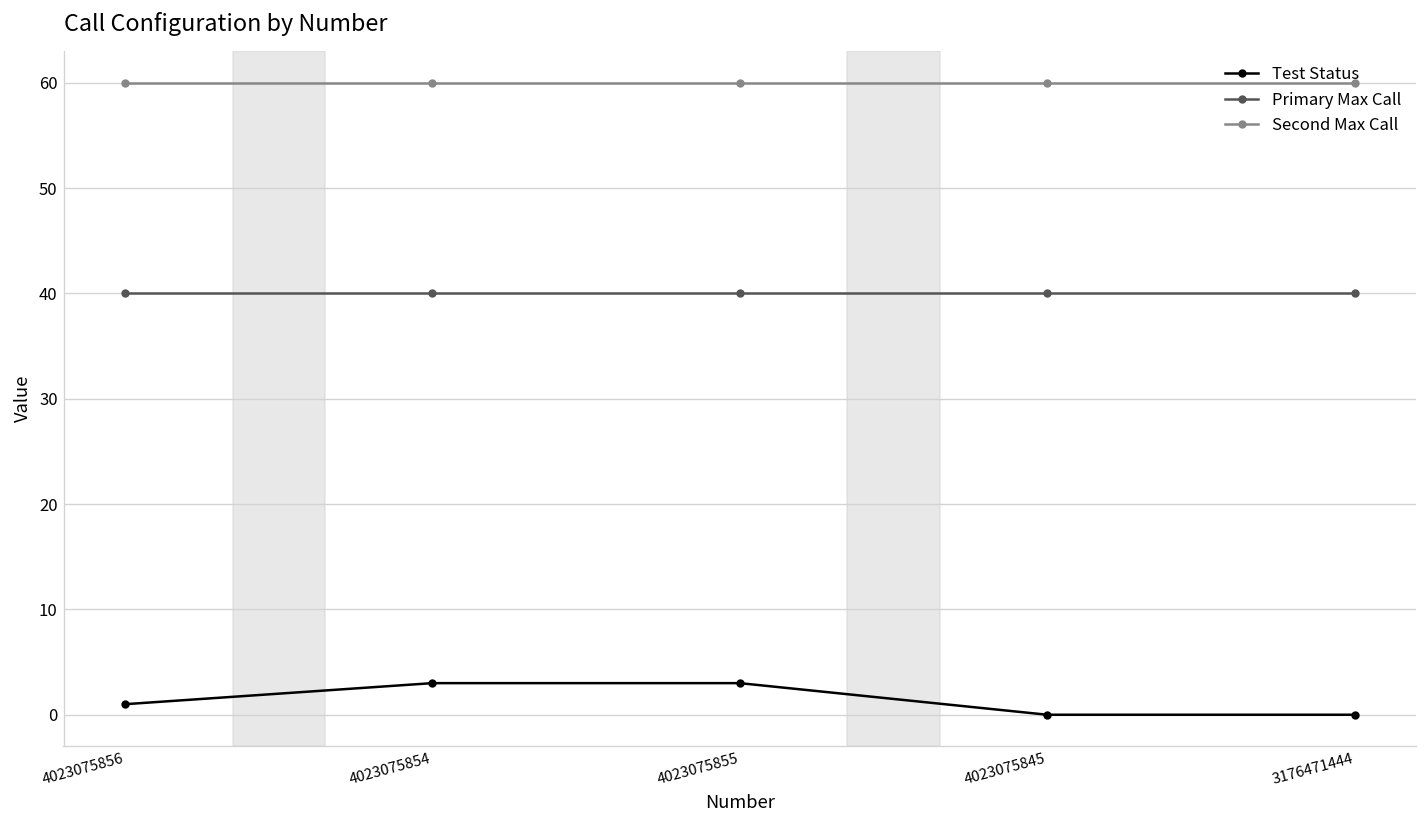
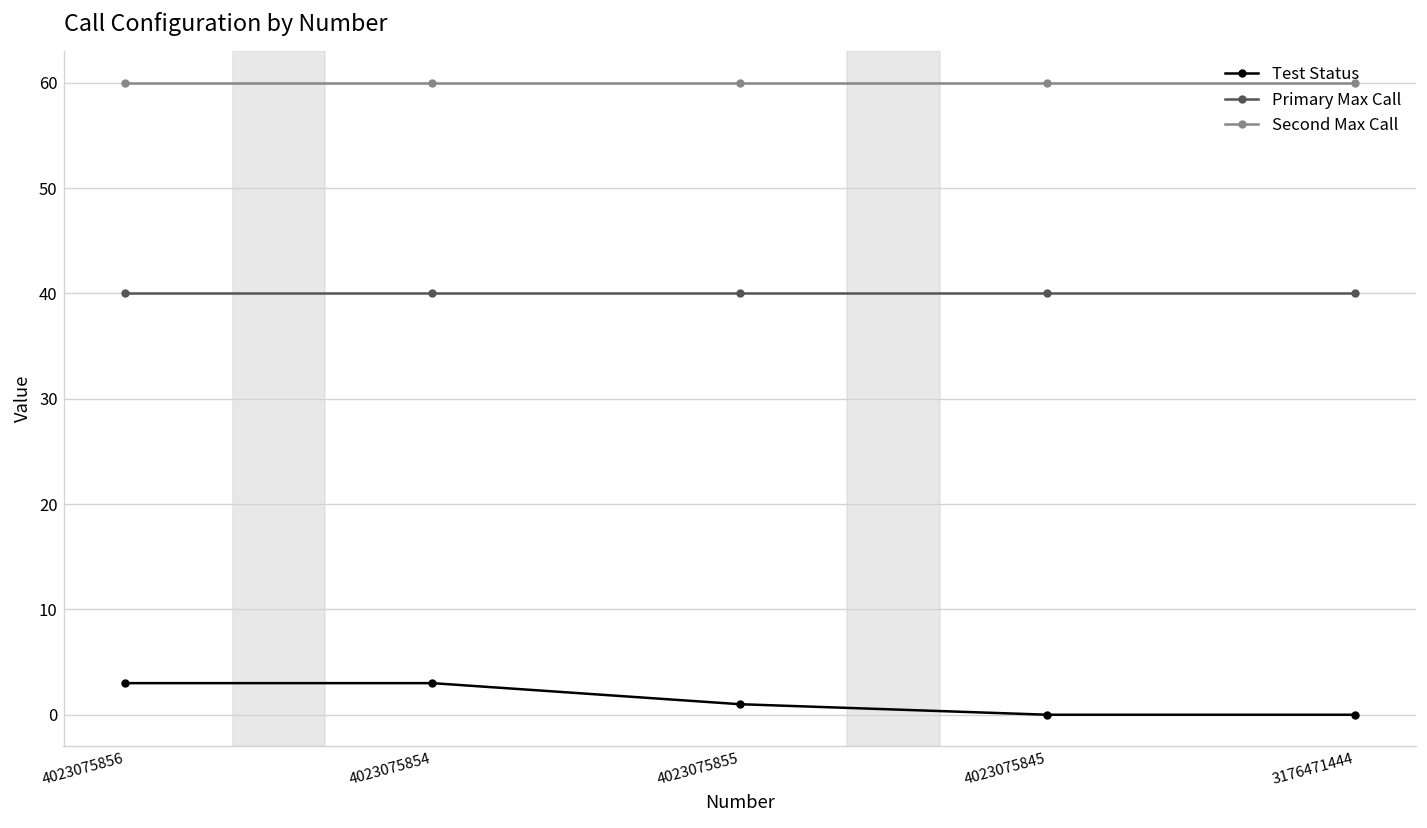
Test Status, 4023075856: 1 -> 3
Test Status, 4023075855: 3 -> 1
